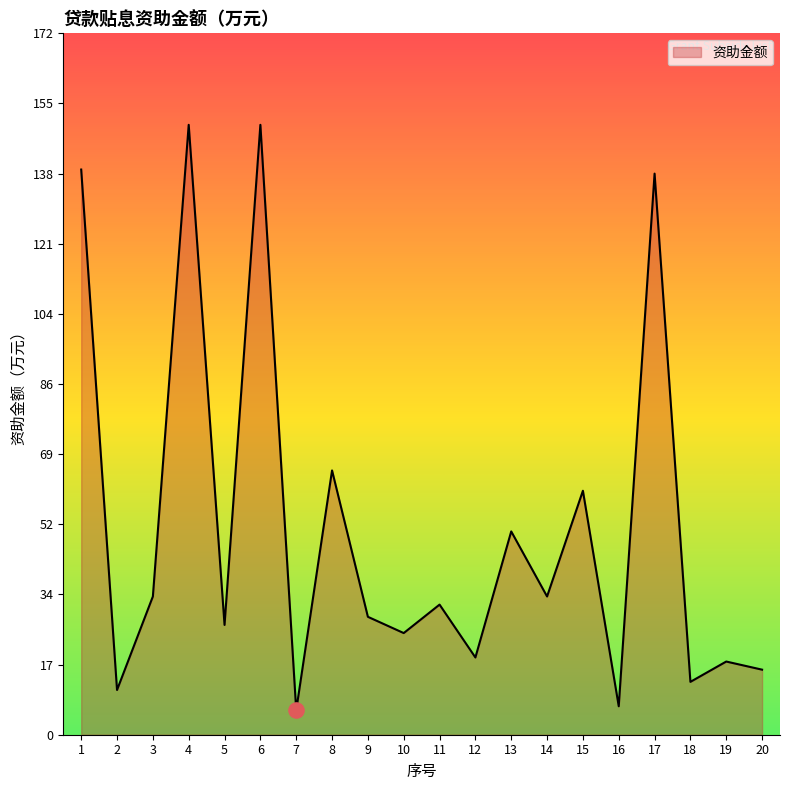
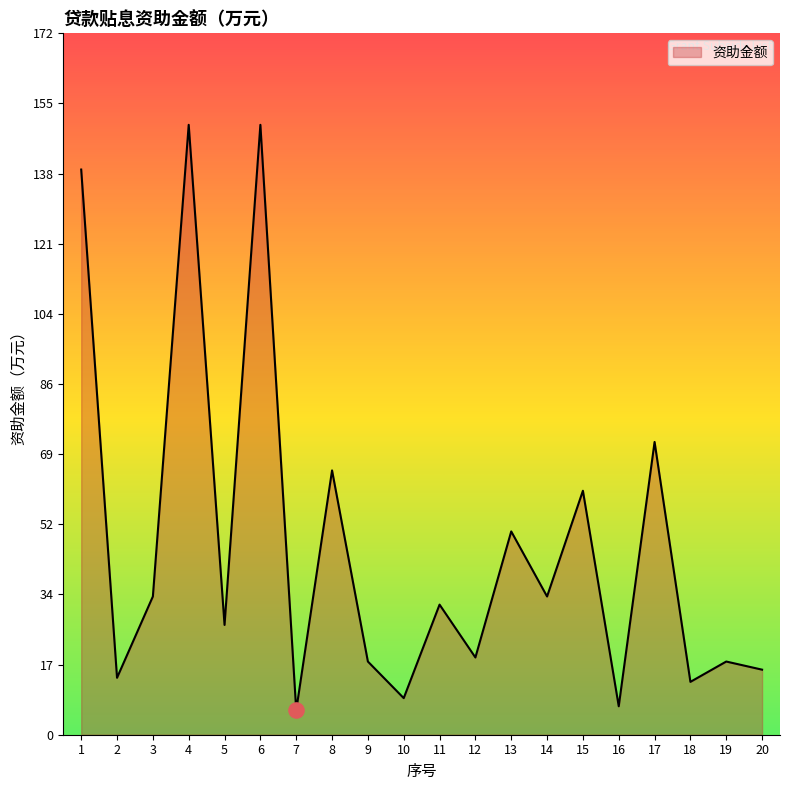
资助金额, 2: 11 -> 14
资助金额, 9: 29 -> 18
资助金额, 10: 25 -> 9
资助金额, 17: 138 -> 72
